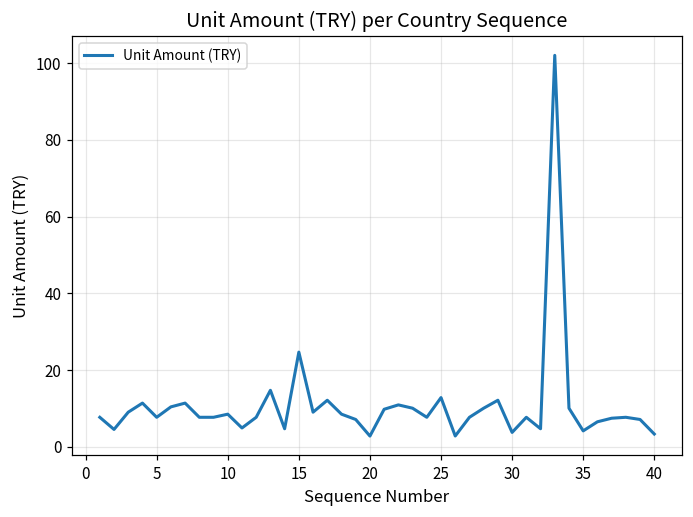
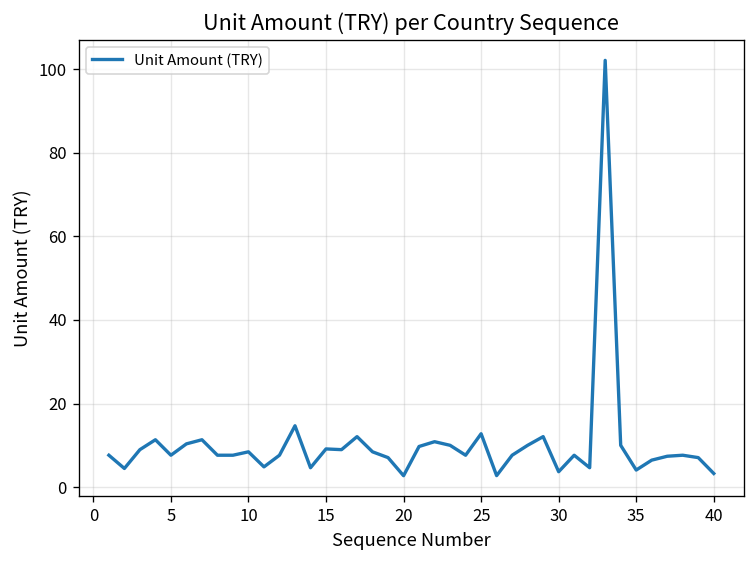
15: 25 -> 9
